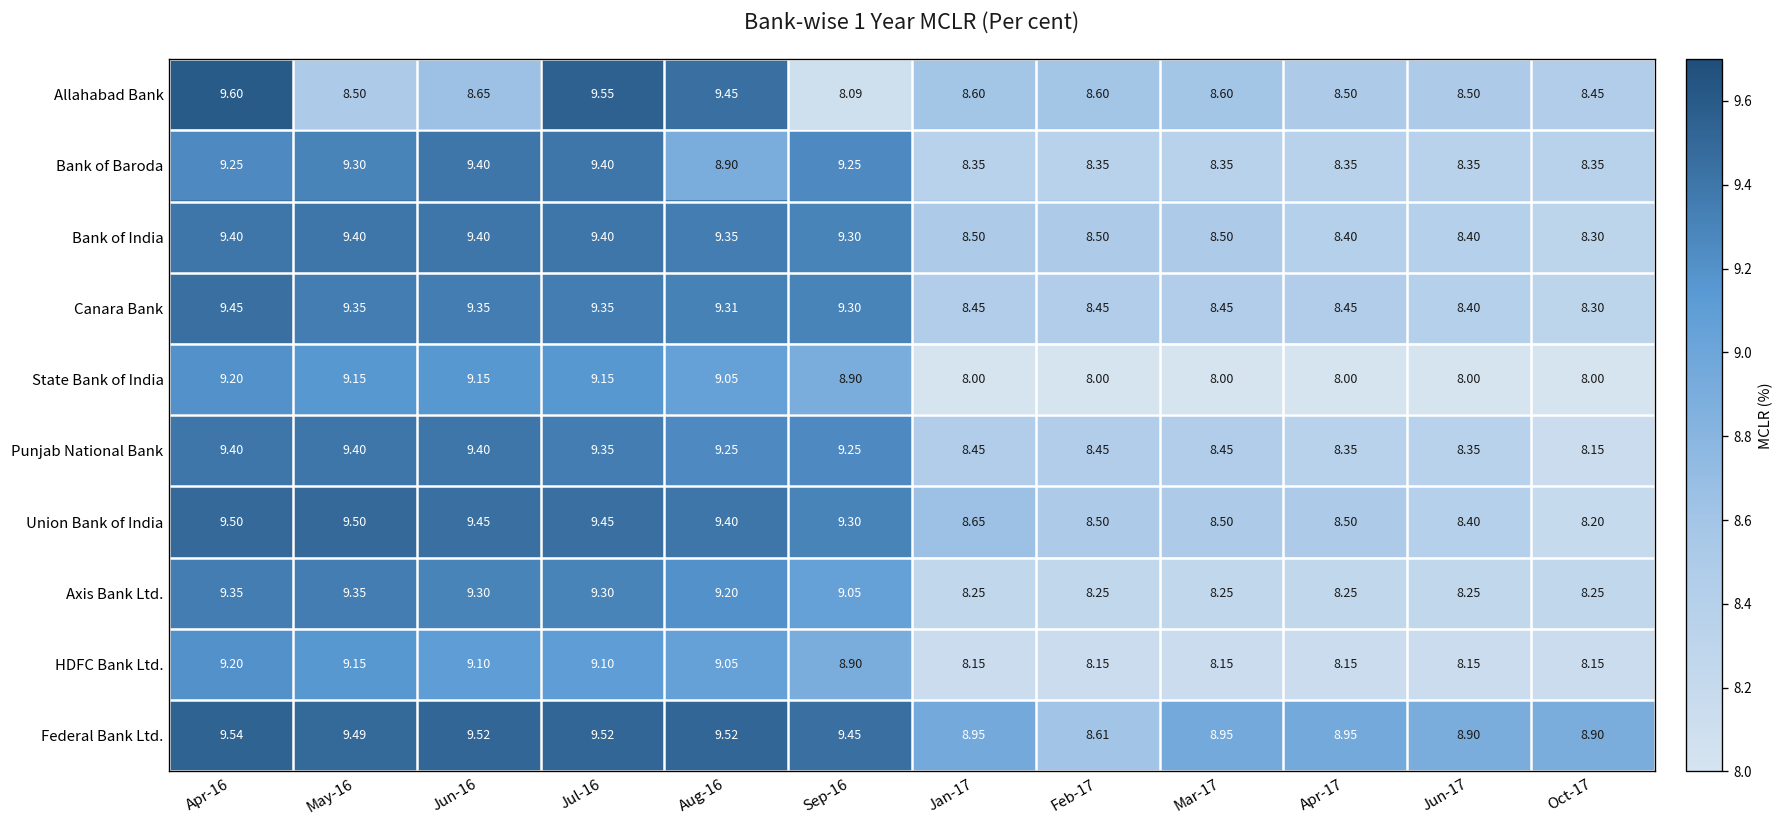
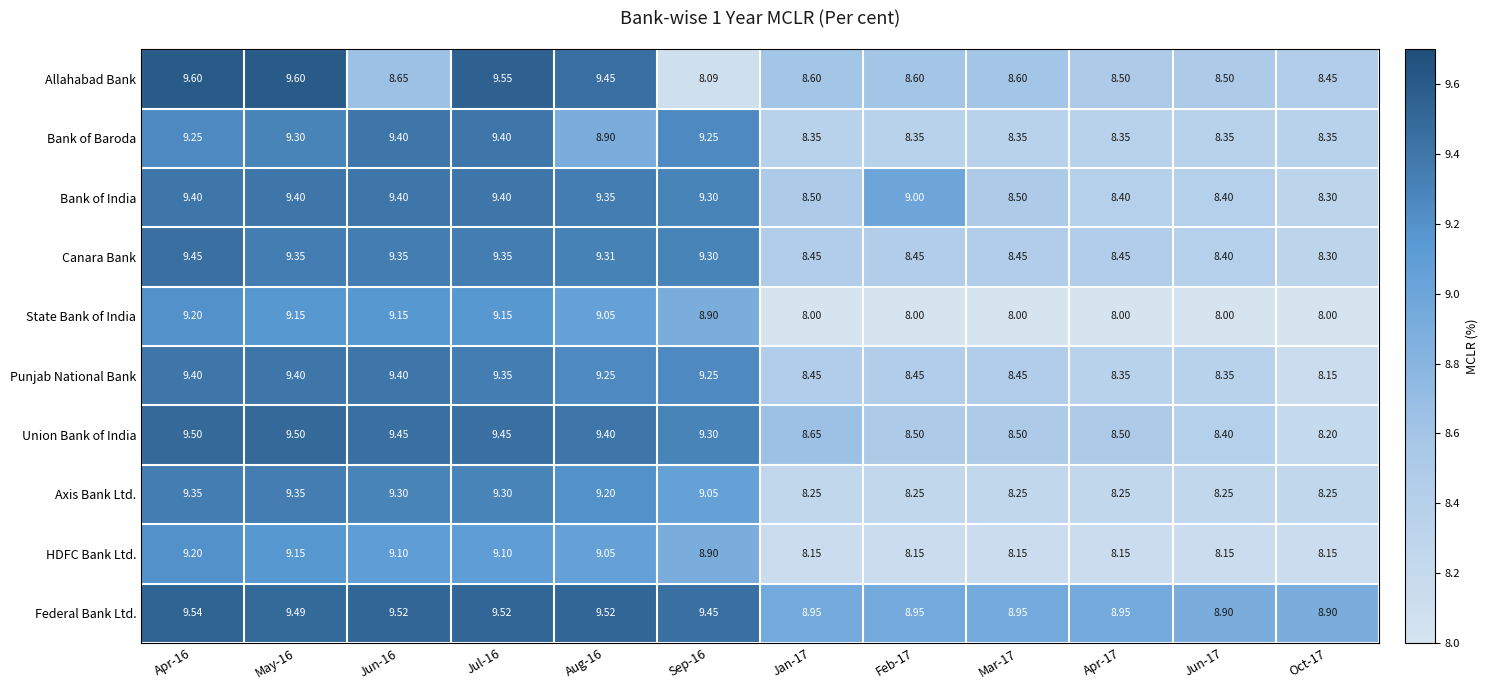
Allahabad Bank, May-16: 8.50 -> 9.60
Bank of India, Feb-17: 8.50 -> 9.00
Federal Bank Ltd., Feb-17: 8.61 -> 8.95
